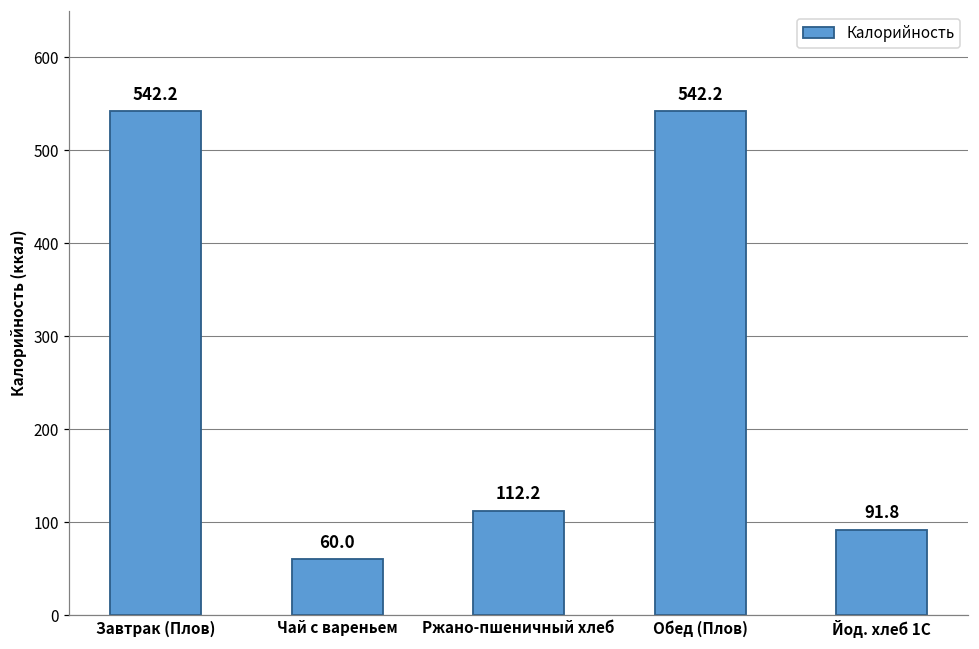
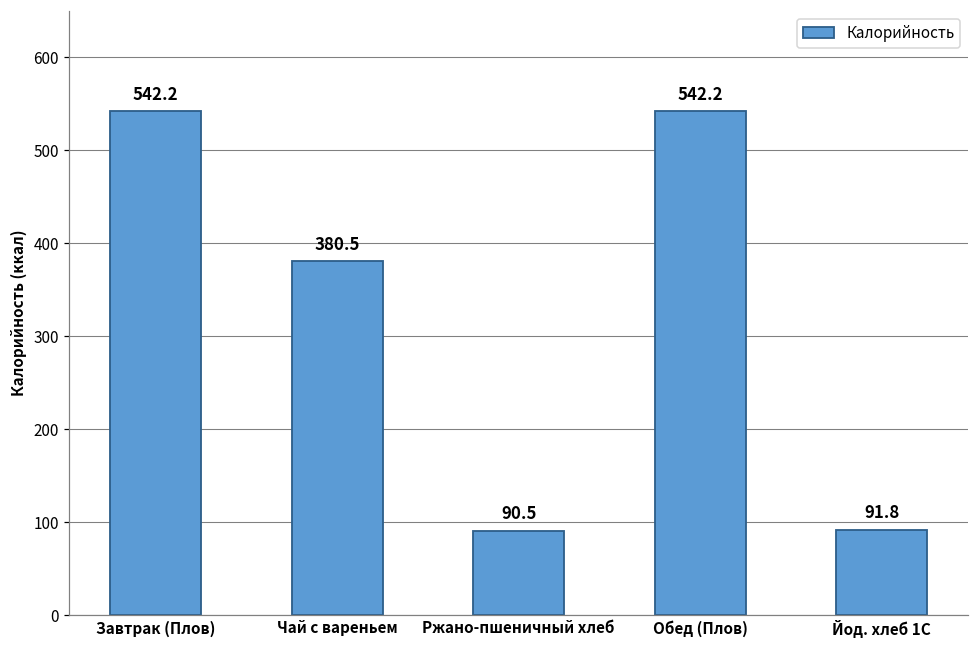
Чай с вареньем: 60.0 -> 380.5
Ржано-пшеничный хлеб: 112.2 -> 90.5
